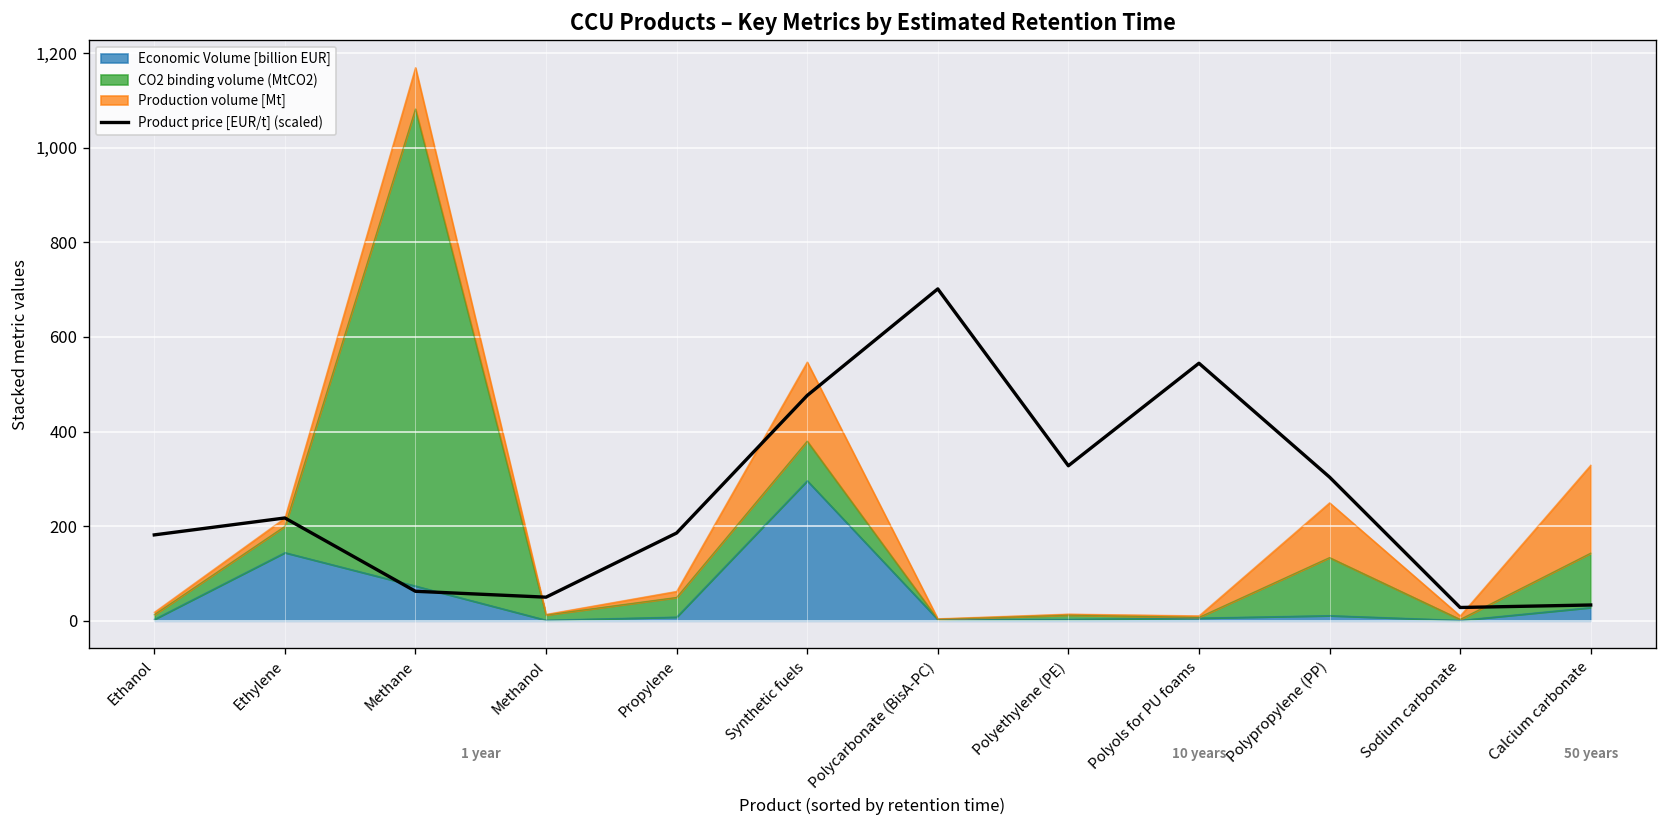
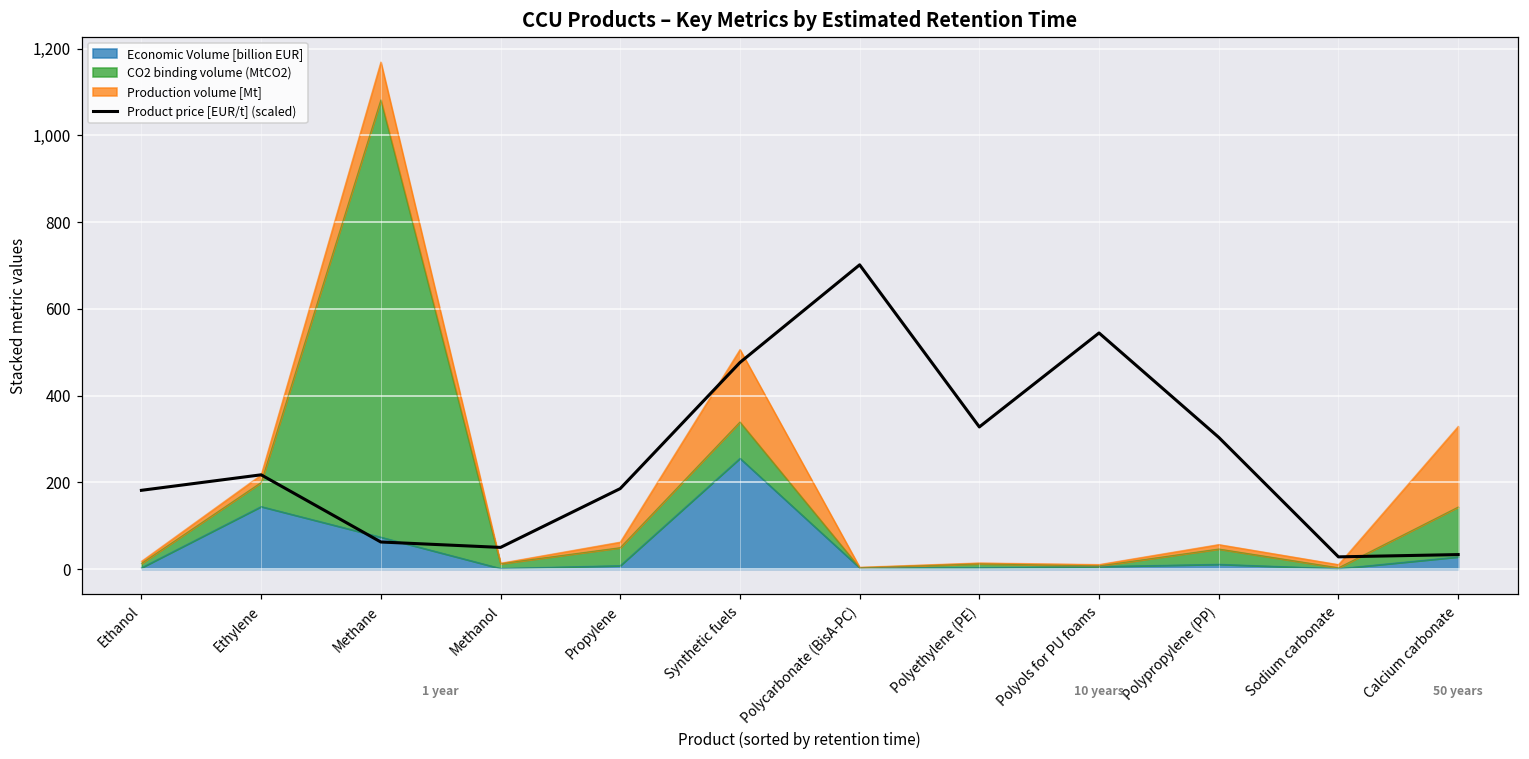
Economic Volume [billion EUR], Synthetic fuels: 300 -> 260
CO2 binding volume (MtCO2), Polypropylene (PP): 120 -> 40
Production volume [Mt], Polypropylene (PP): 120 -> 10
